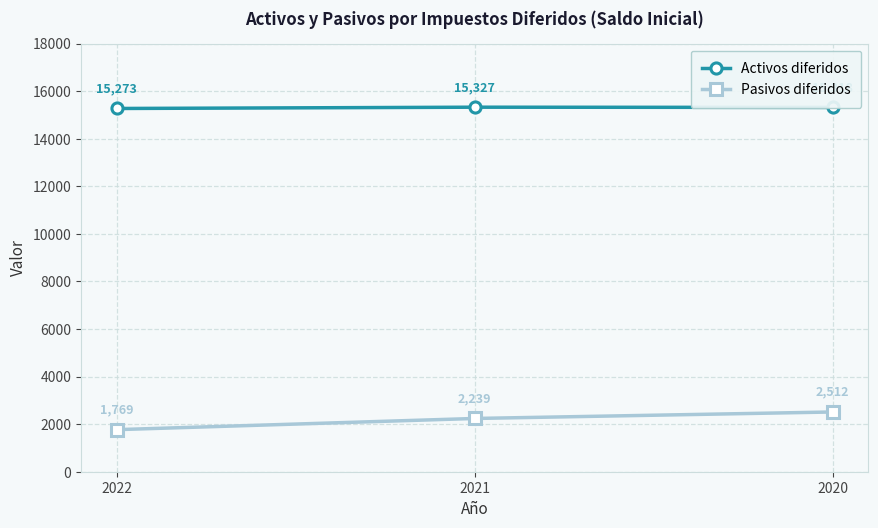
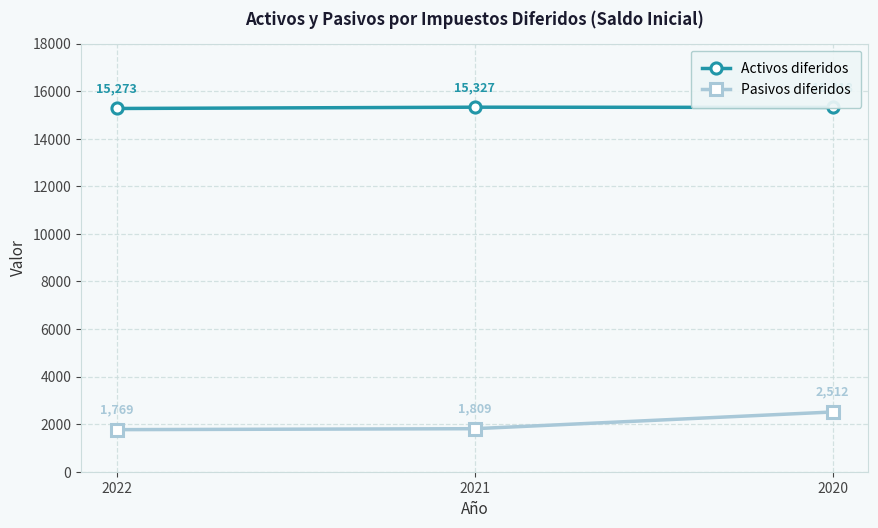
Pasivos diferidos, 2021: 2,239 -> 1,809
